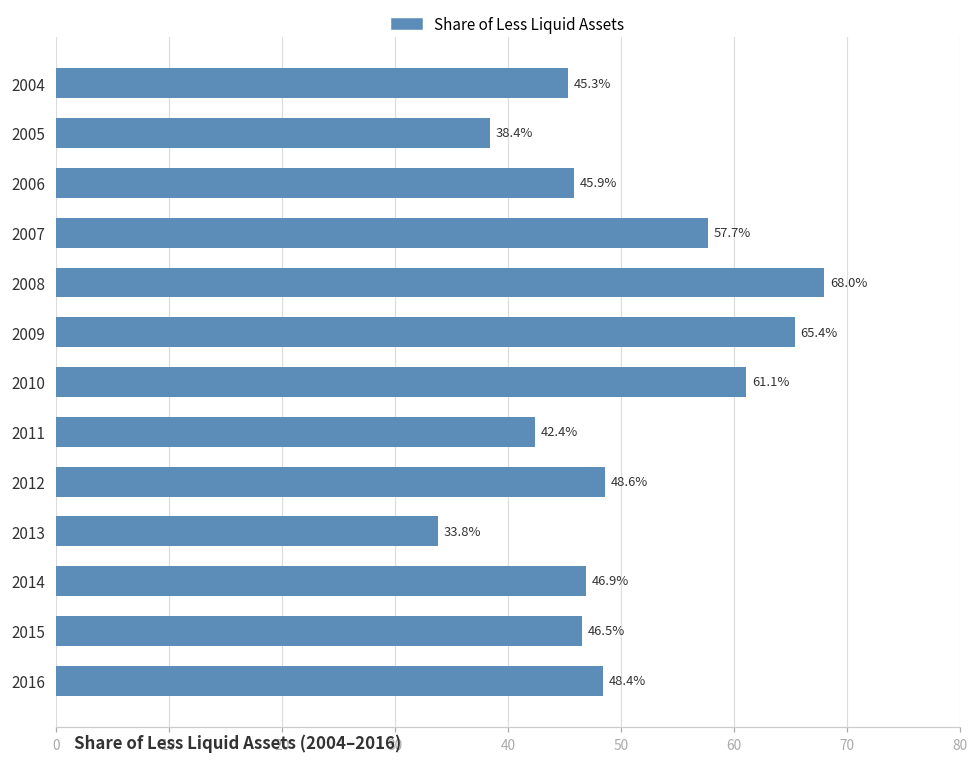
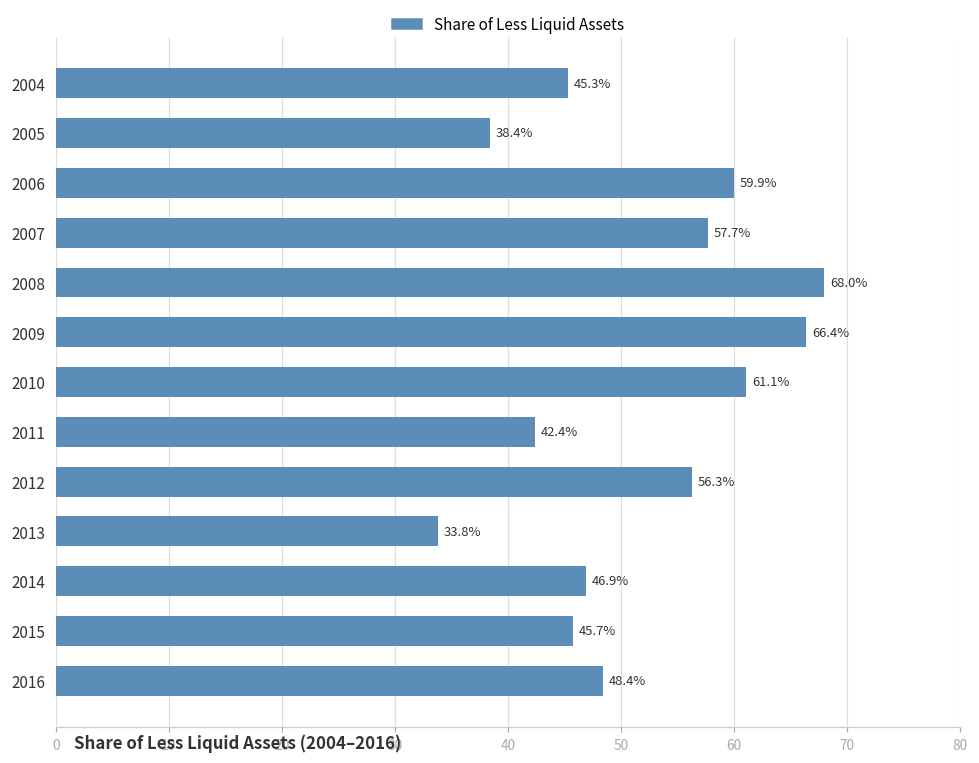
2006: 45.9% -> 59.9%
2009: 65.4% -> 66.4%
2012: 48.6% -> 56.3%
2015: 46.5% -> 45.7%
